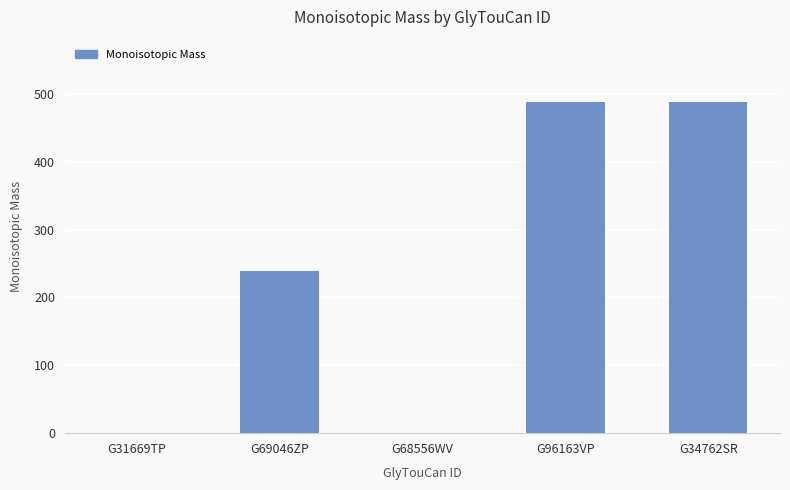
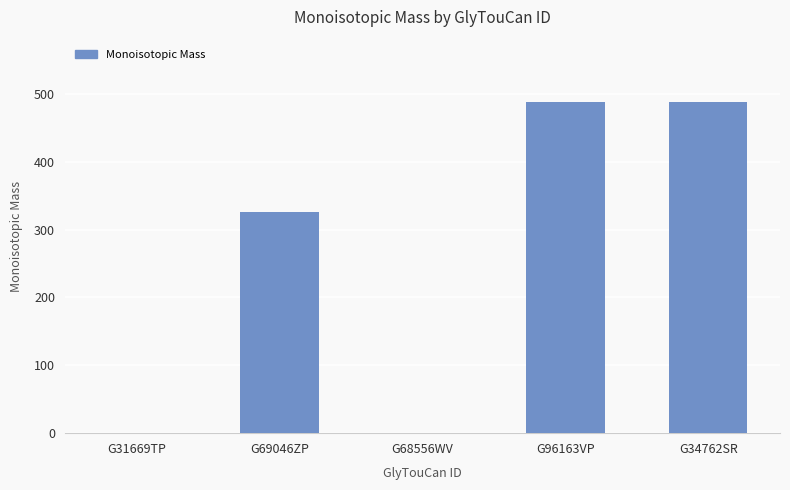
G69046ZP: 240 -> 330
